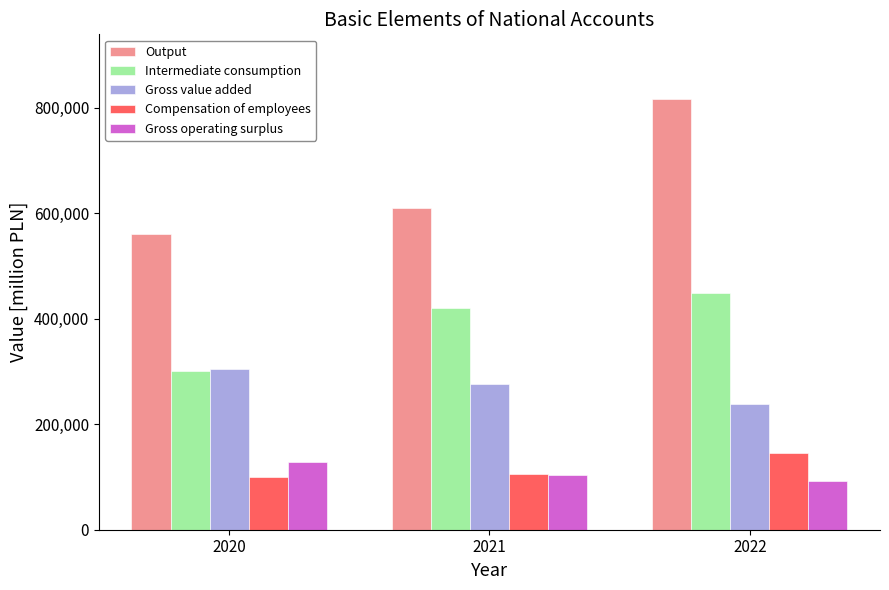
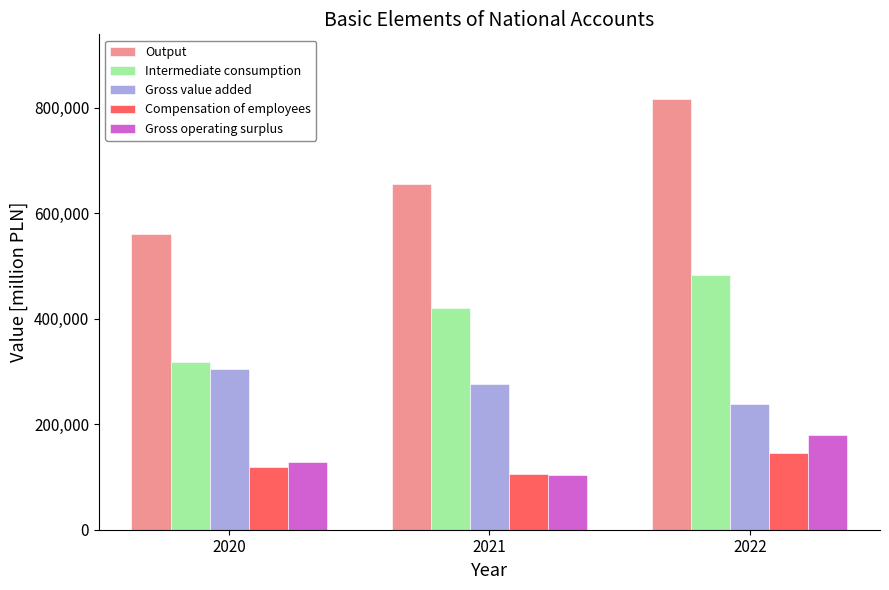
Intermediate consumption, 2020: 300,000 -> 320,000
Compensation of employees, 2020: 100,000 -> 120,000
Output, 2021: 610,000 -> 660,000
Intermediate consumption, 2022: 450,000 -> 480,000
Gross operating surplus, 2022: 90,000 -> 180,000
